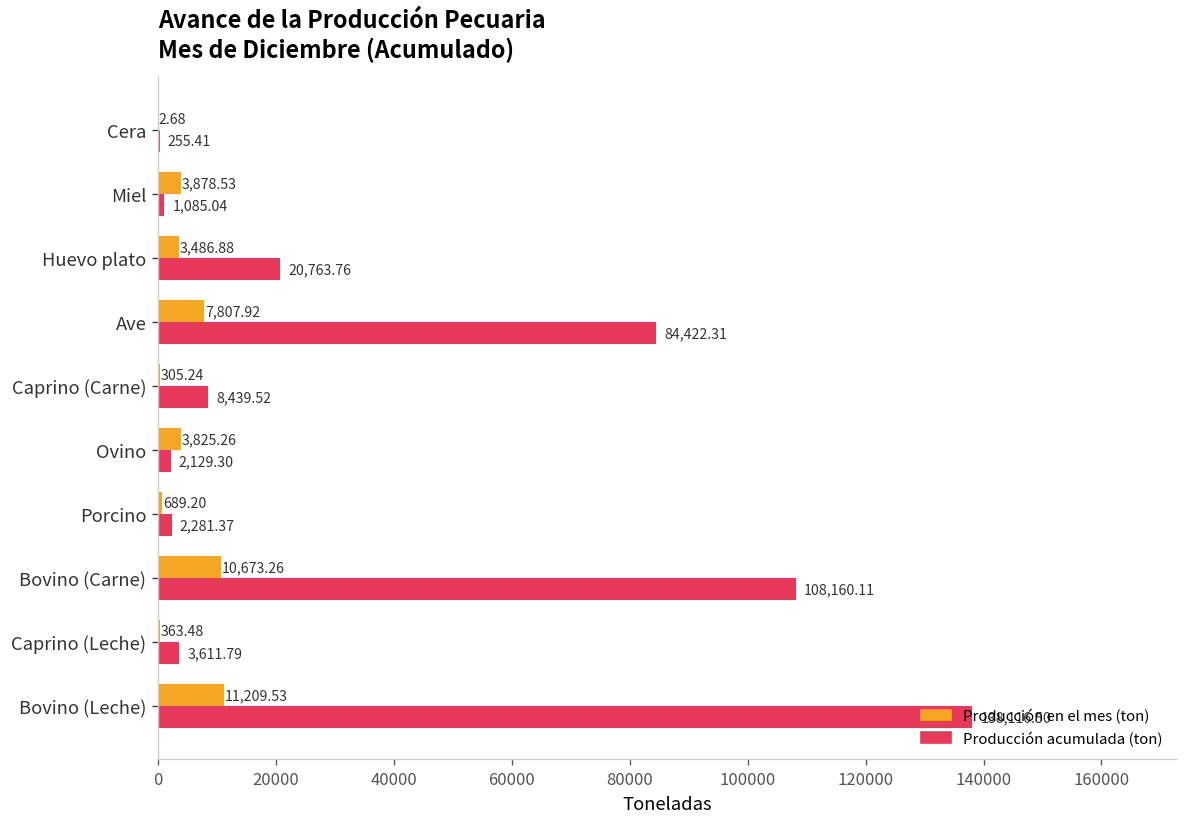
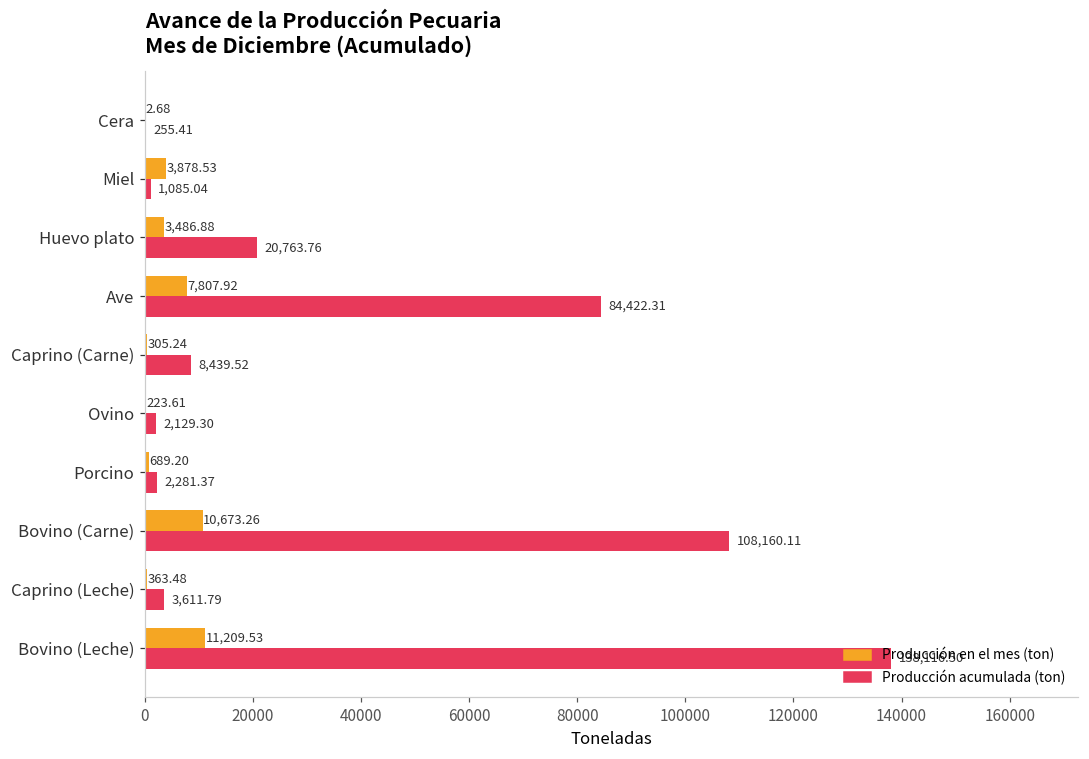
Producción en el mes (ton), Ovino: 3,825.26 -> 223.61
